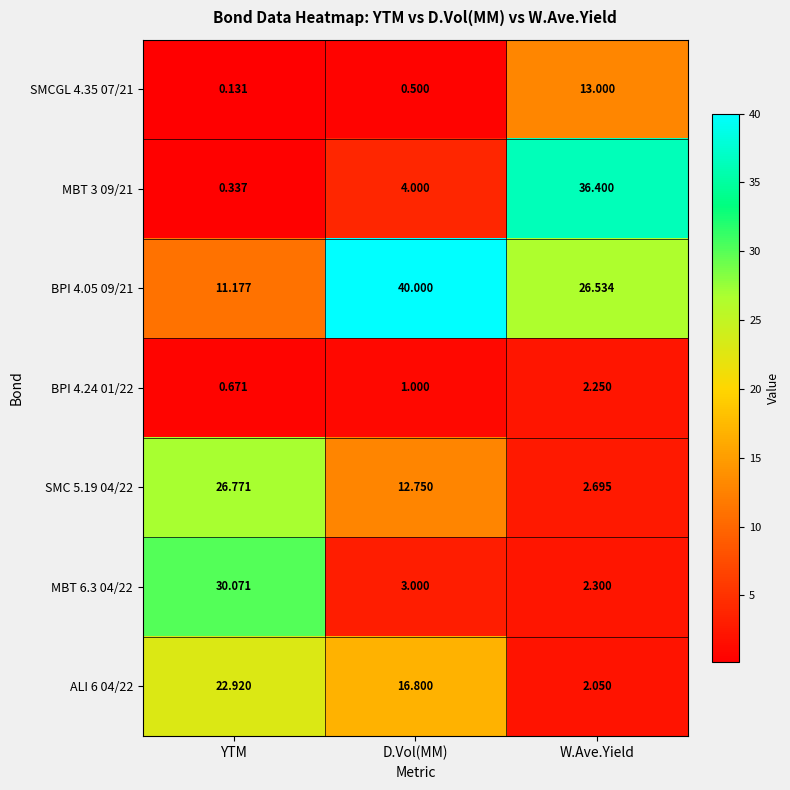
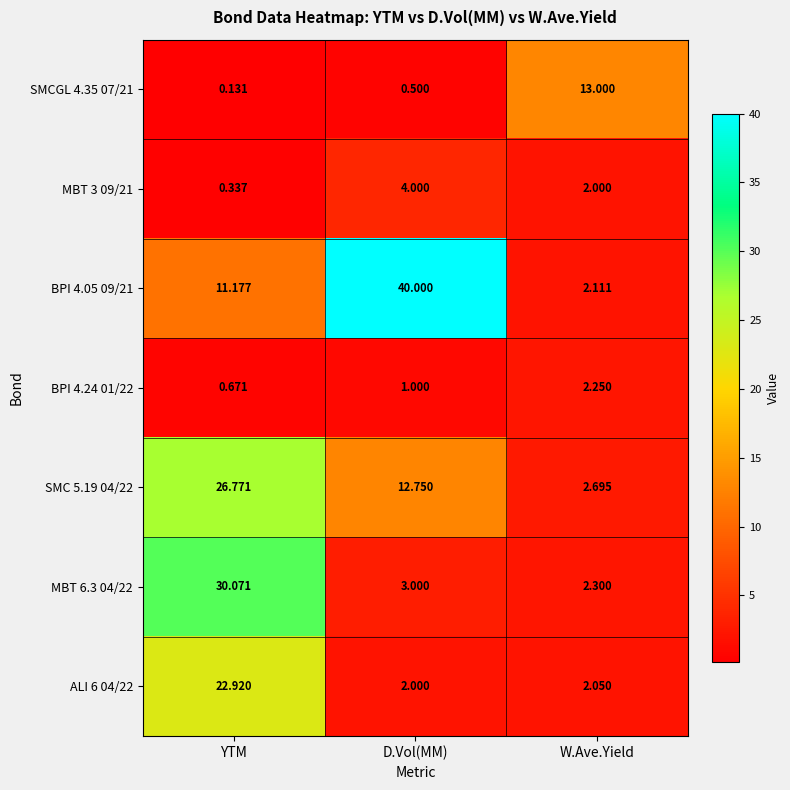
MBT 3 09/21, W.Ave.Yield: 36.400 -> 2.000
BPI 4.05 09/21, W.Ave.Yield: 26.534 -> 2.111
ALI 6 04/22, D.Vol(MM): 16.800 -> 2.000
